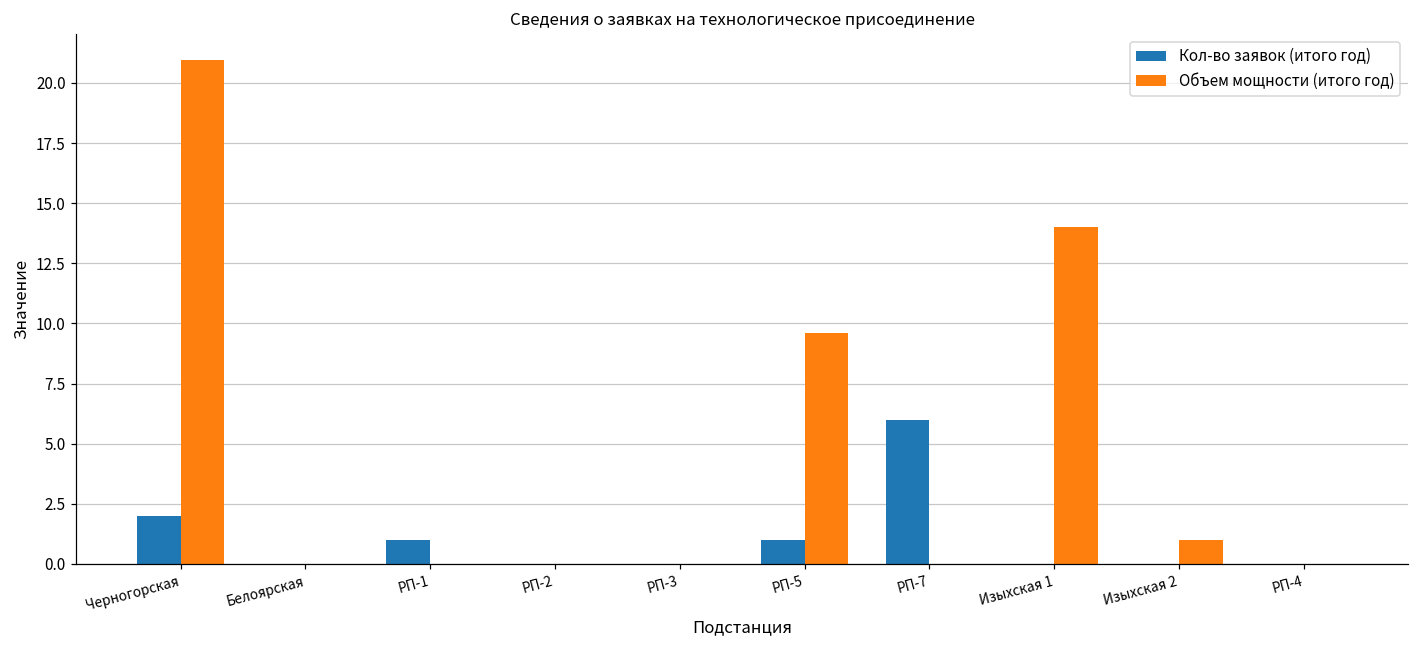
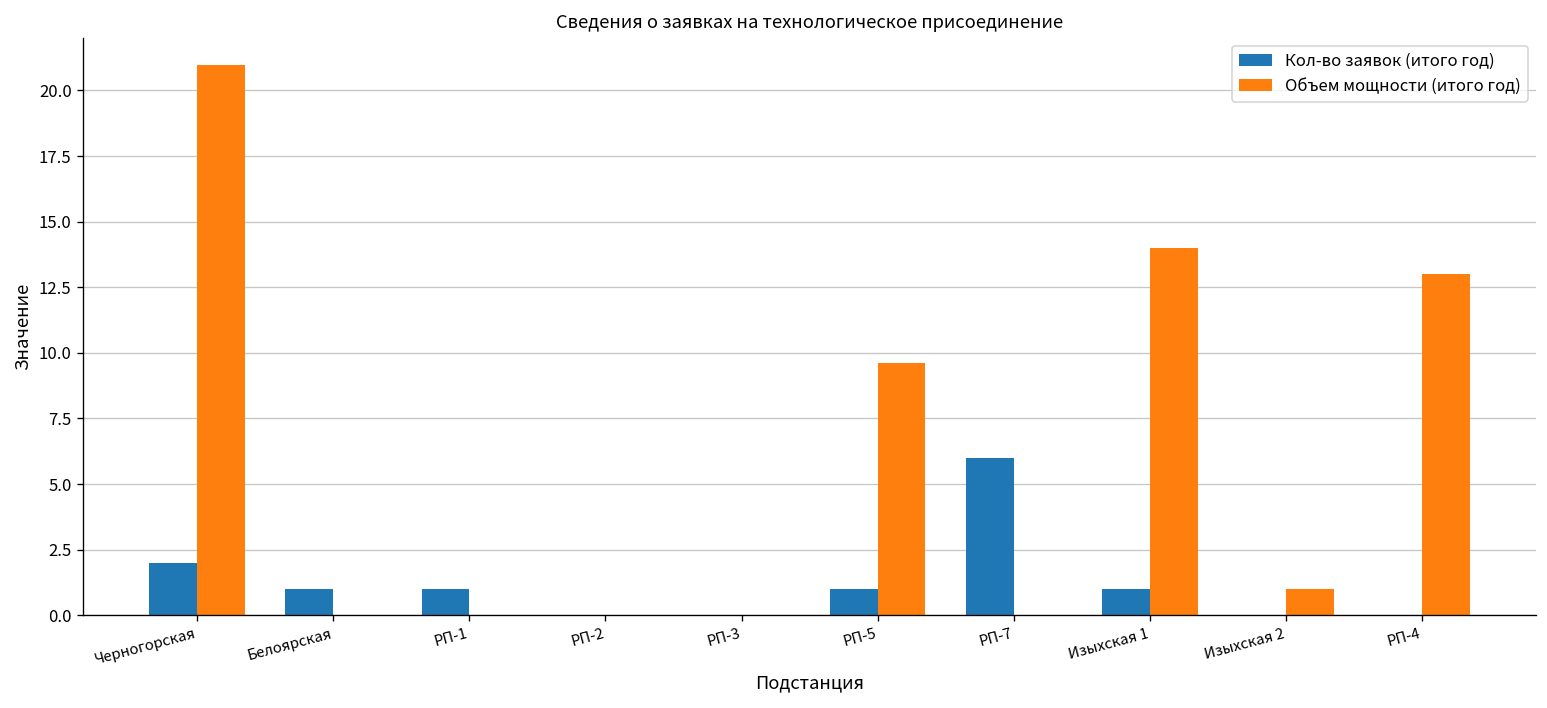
Кол-во заявок (итого год), Белоярская: 0 -> 1
Кол-во заявок (итого год), Изыхская 1: 0 -> 1
Объем мощности (итого год), РП-4: 0 -> 13
